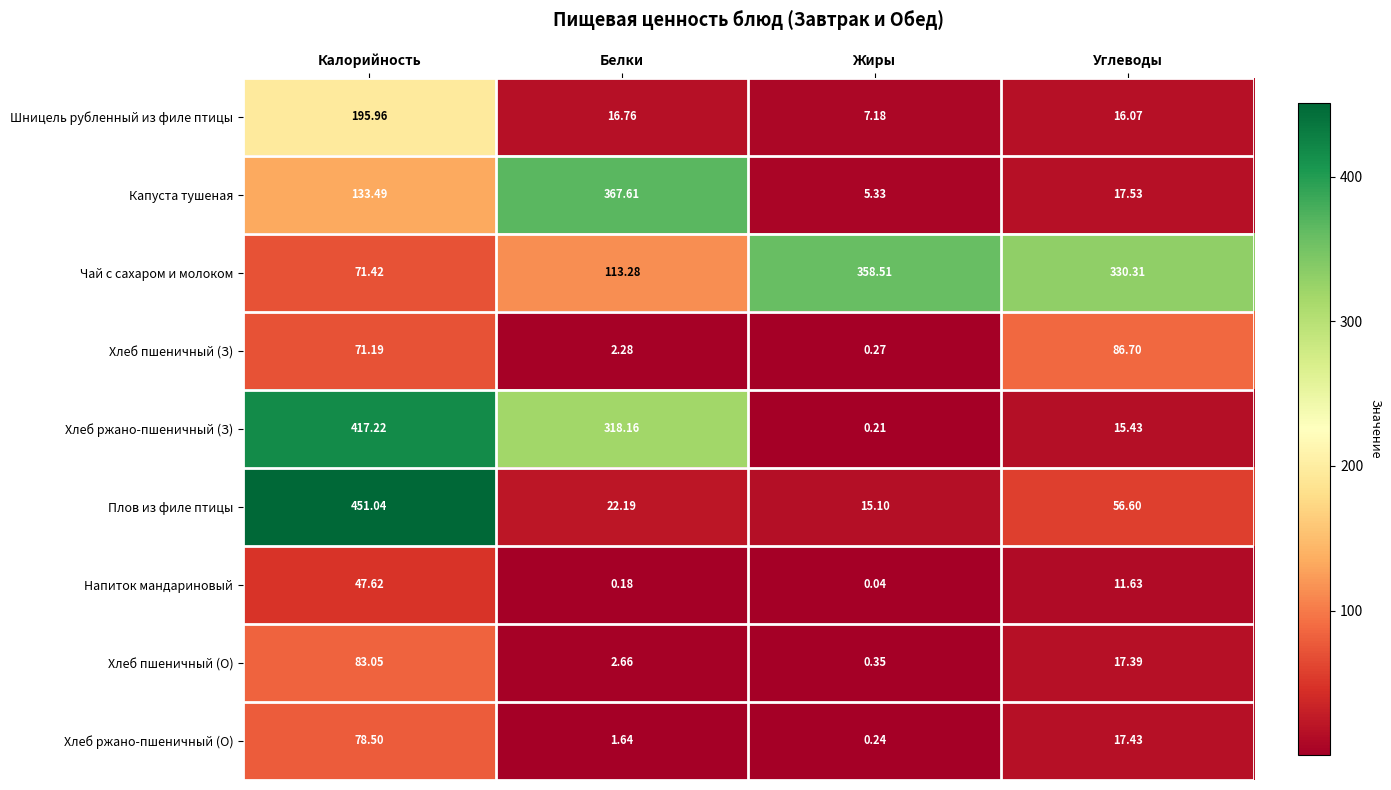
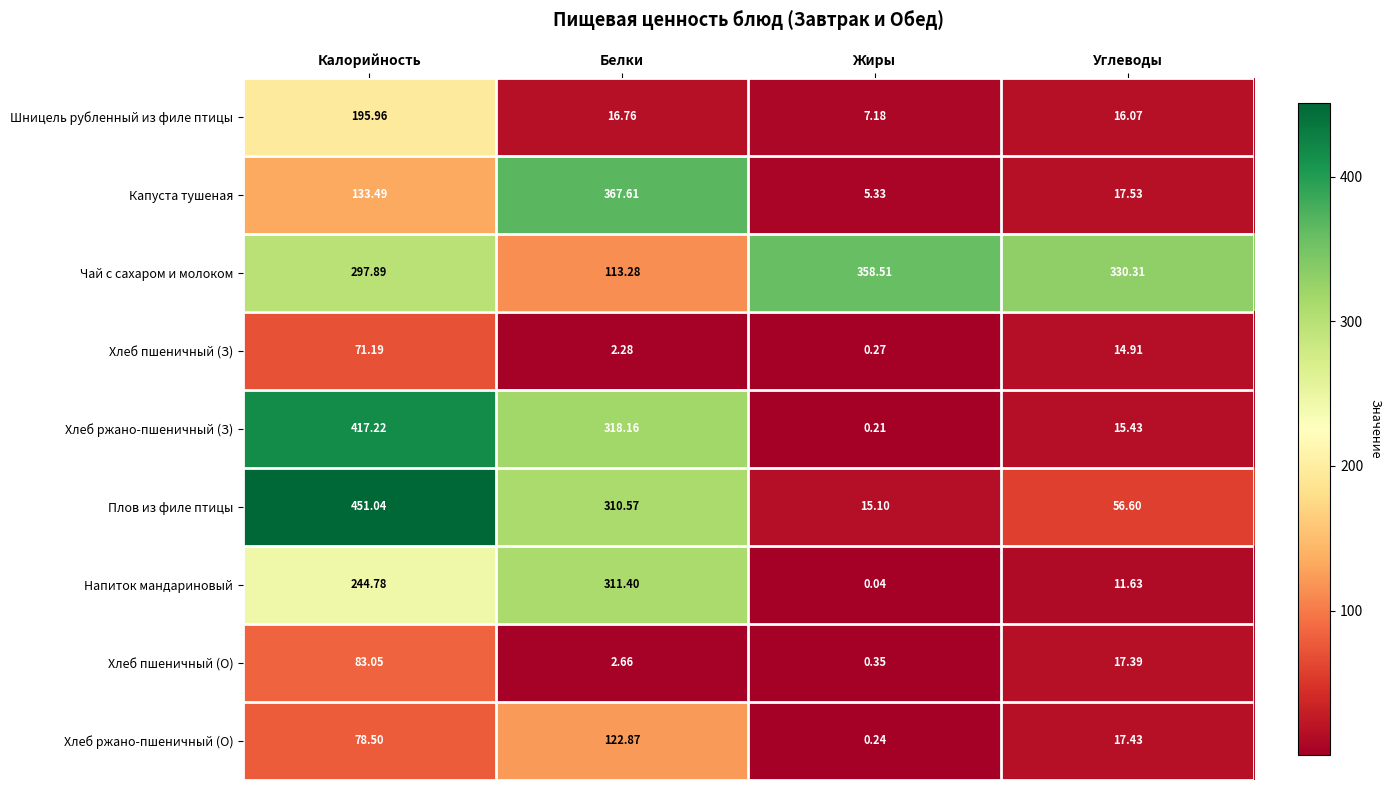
Чай с сахаром и молоком, Калорийность: 71.42 -> 297.89
Хлеб пшеничный (З), Углеводы: 86.70 -> 14.91
Плов из филе птицы, Белки: 22.19 -> 310.57
Напиток мандариновый, Калорийность: 47.62 -> 244.78
Напиток мандариновый, Белки: 0.18 -> 311.40
Хлеб ржано-пшеничный (О), Белки: 1.64 -> 122.87
